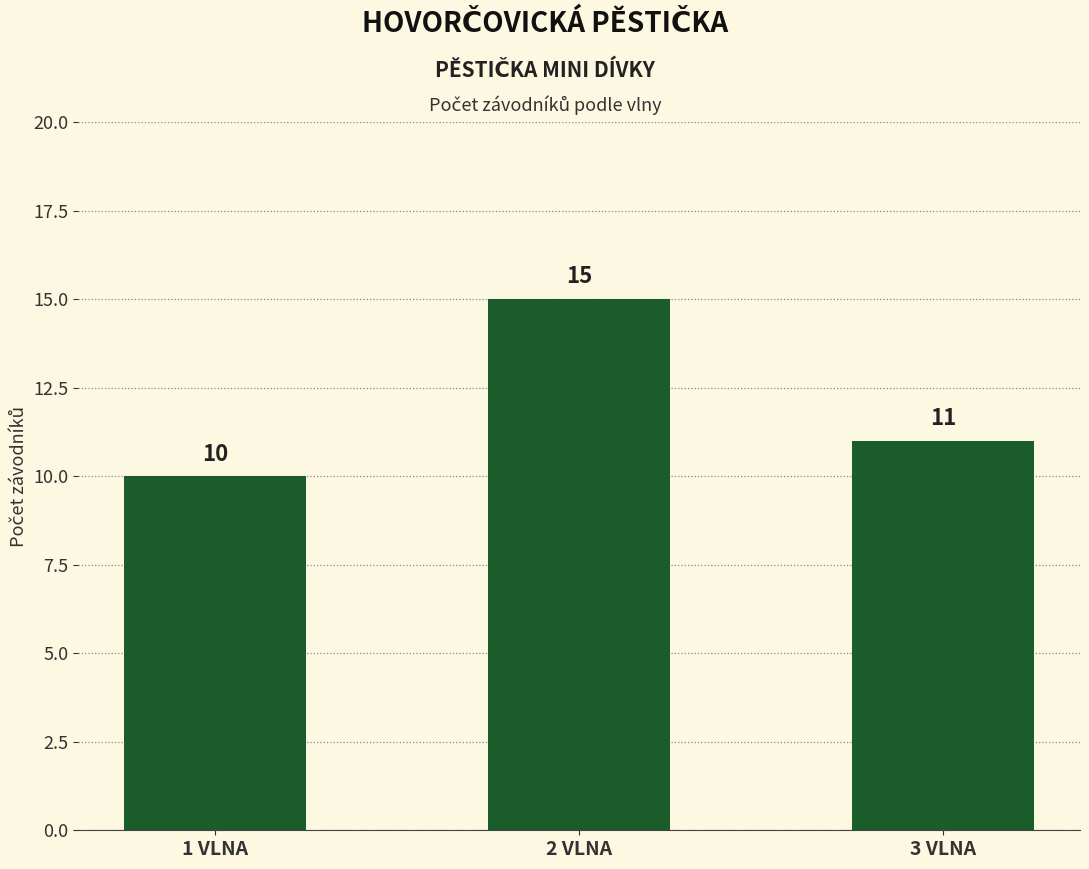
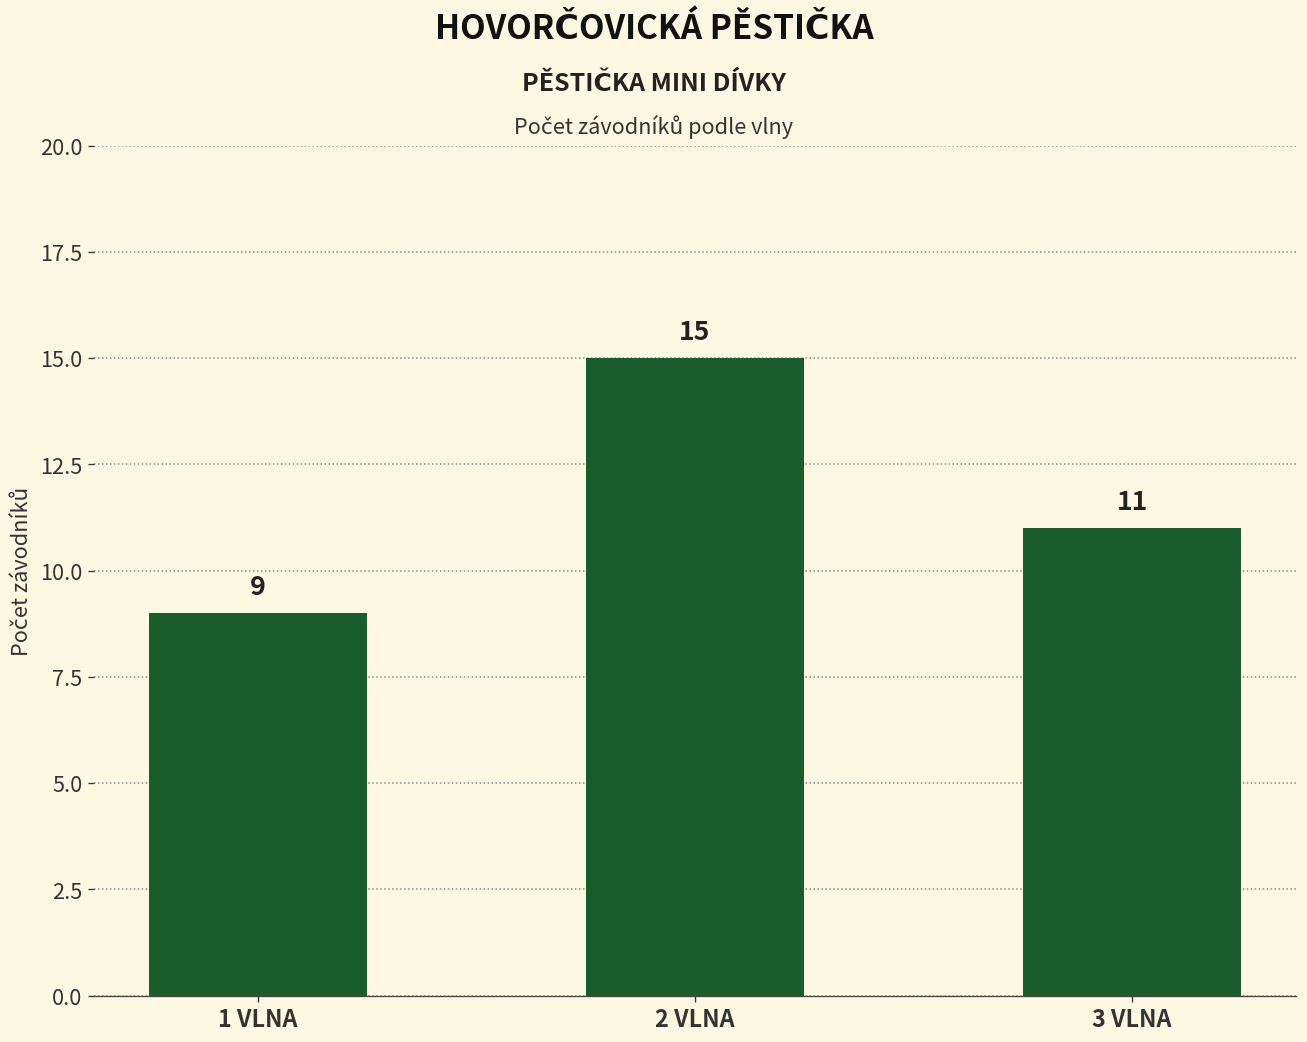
1 VLNA: 10 -> 9
